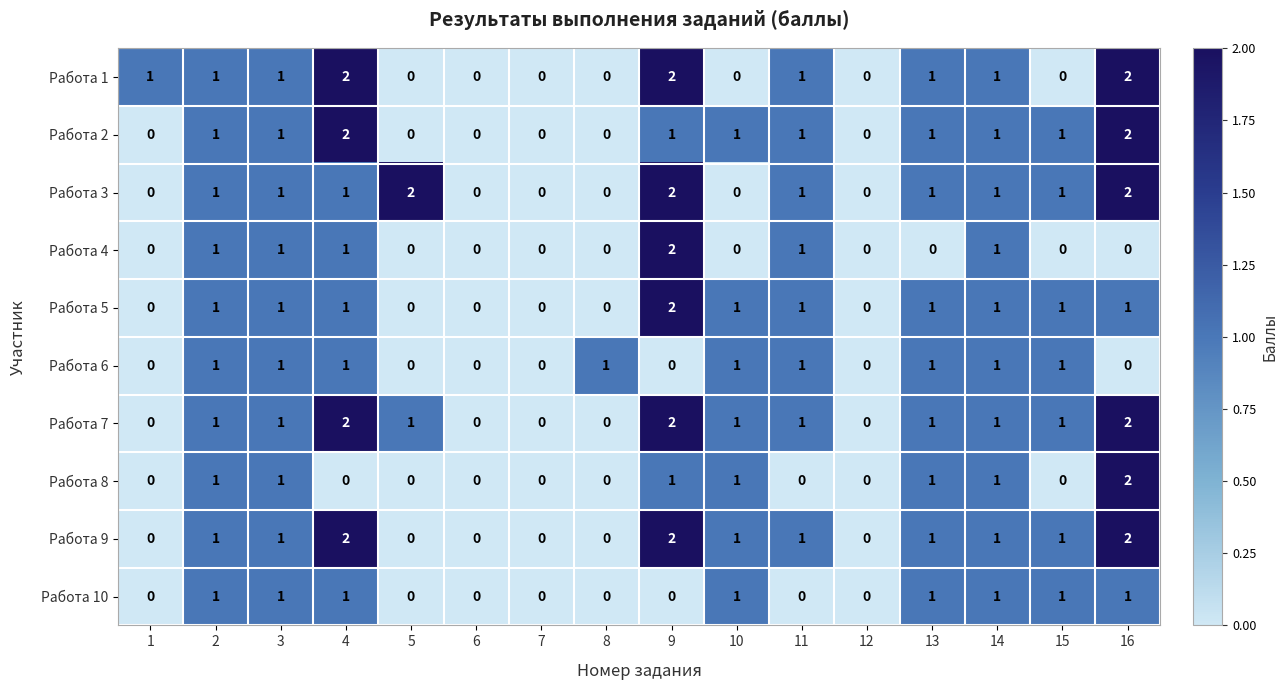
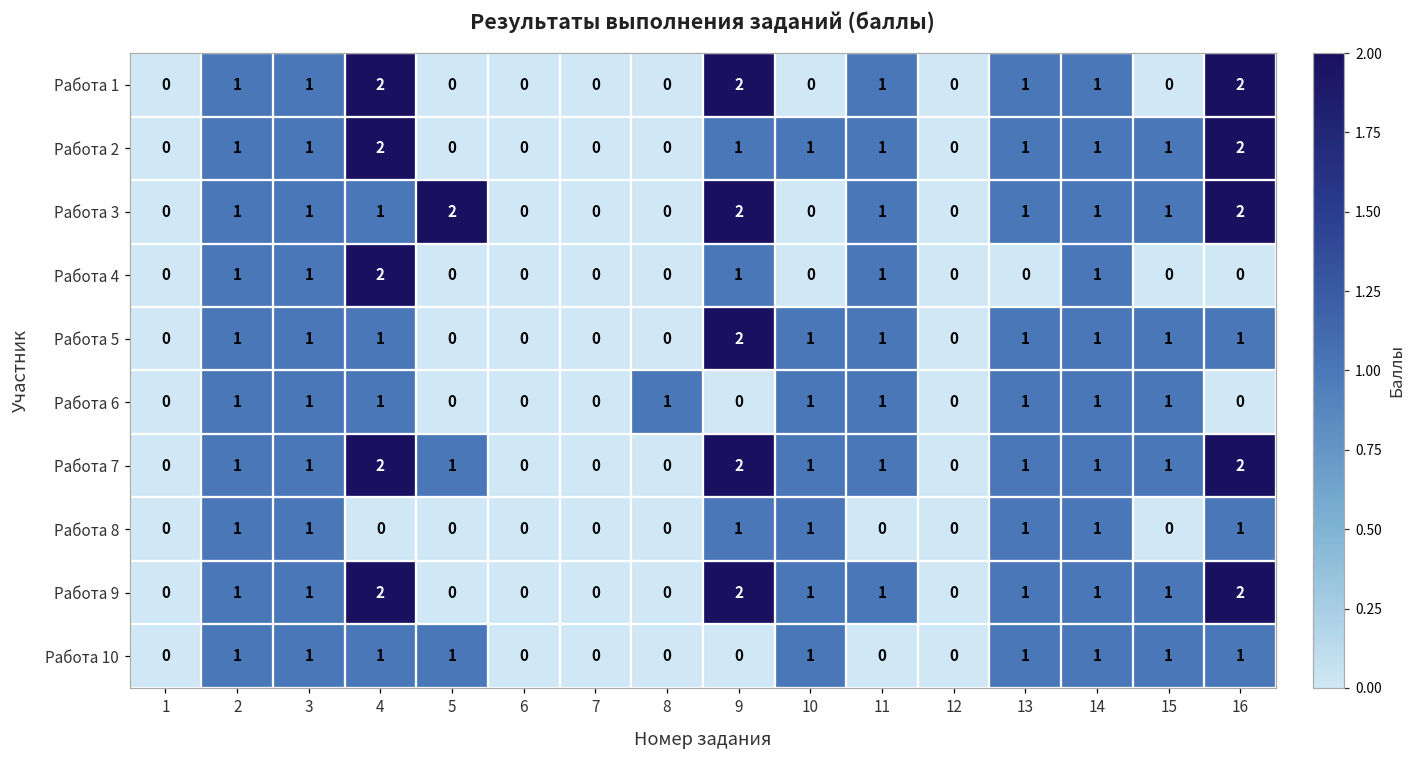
Работа 1, 1: 1 -> 0
Работа 4, 4: 1 -> 2
Работа 4, 9: 2 -> 1
Работа 8, 16: 2 -> 1
Работа 10, 5: 0 -> 1
